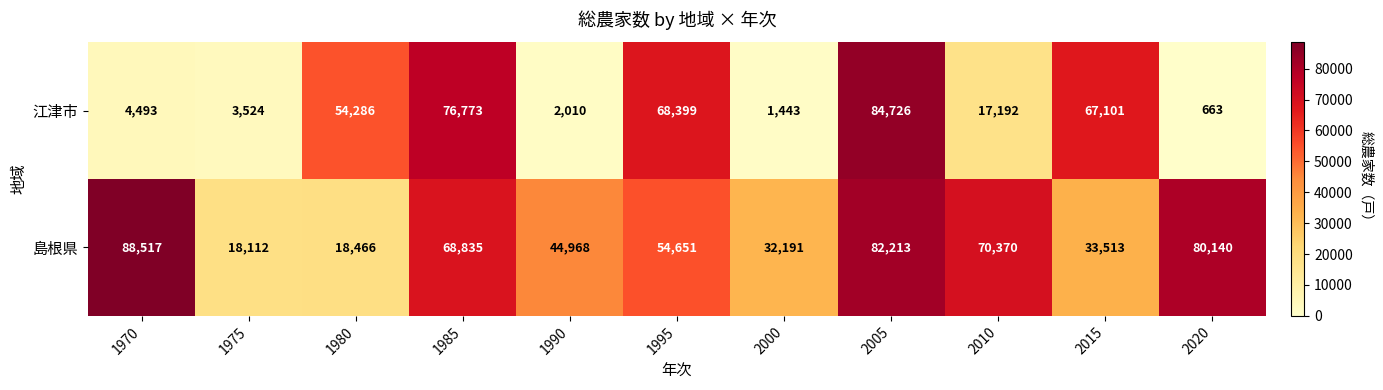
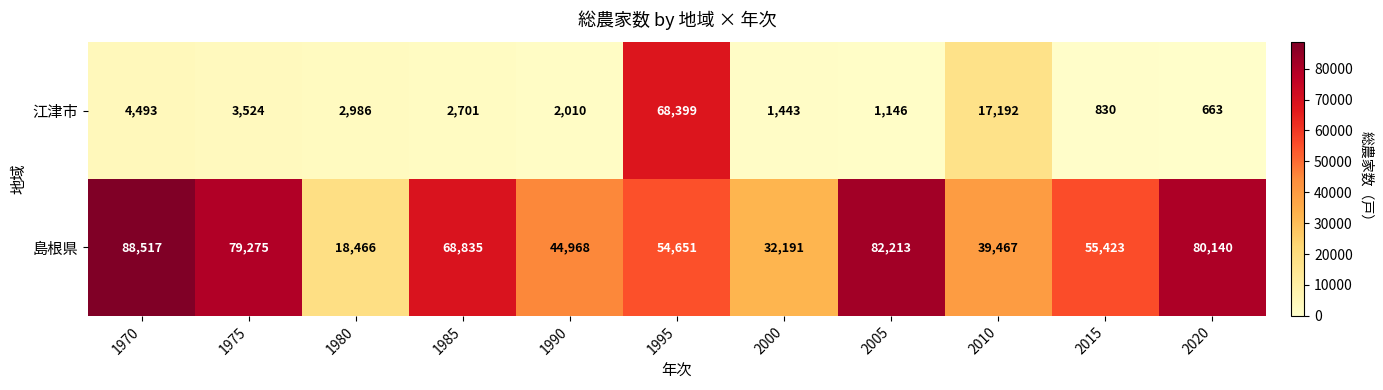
江津市, 1980: 54,286 -> 2,986
江津市, 1985: 76,773 -> 2,701
江津市, 2005: 84,726 -> 1,146
江津市, 2015: 67,101 -> 830
島根県, 1975: 18,112 -> 79,275
島根県, 2010: 70,370 -> 39,467
島根県, 2015: 33,513 -> 55,423
